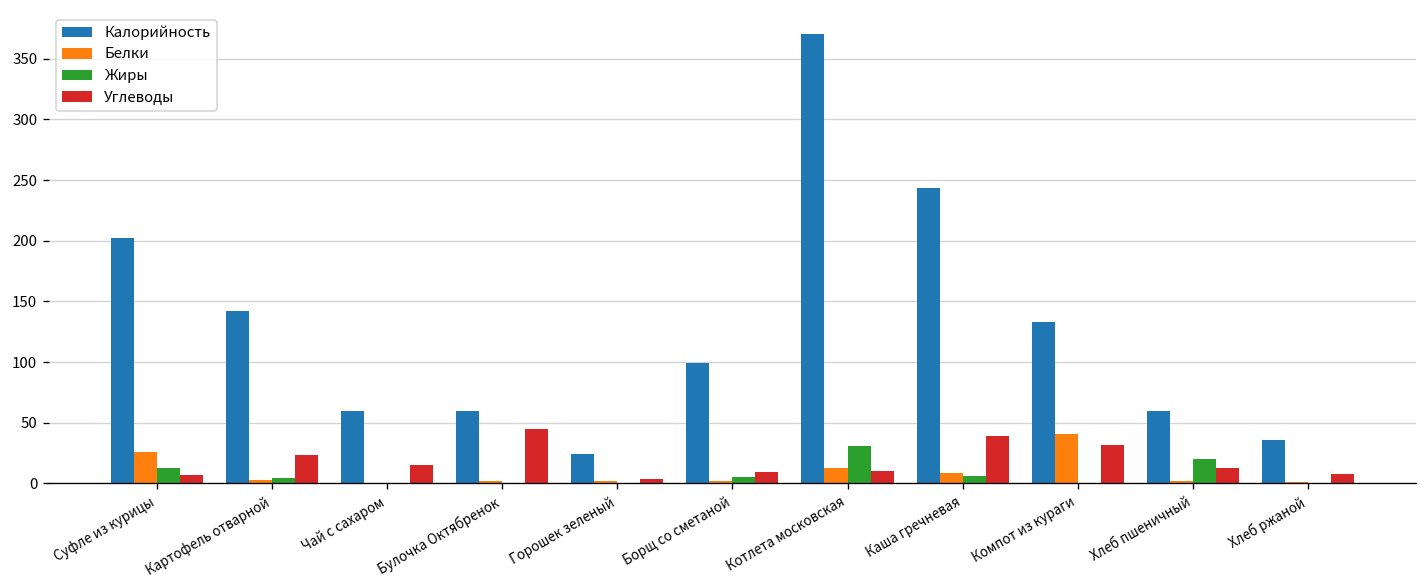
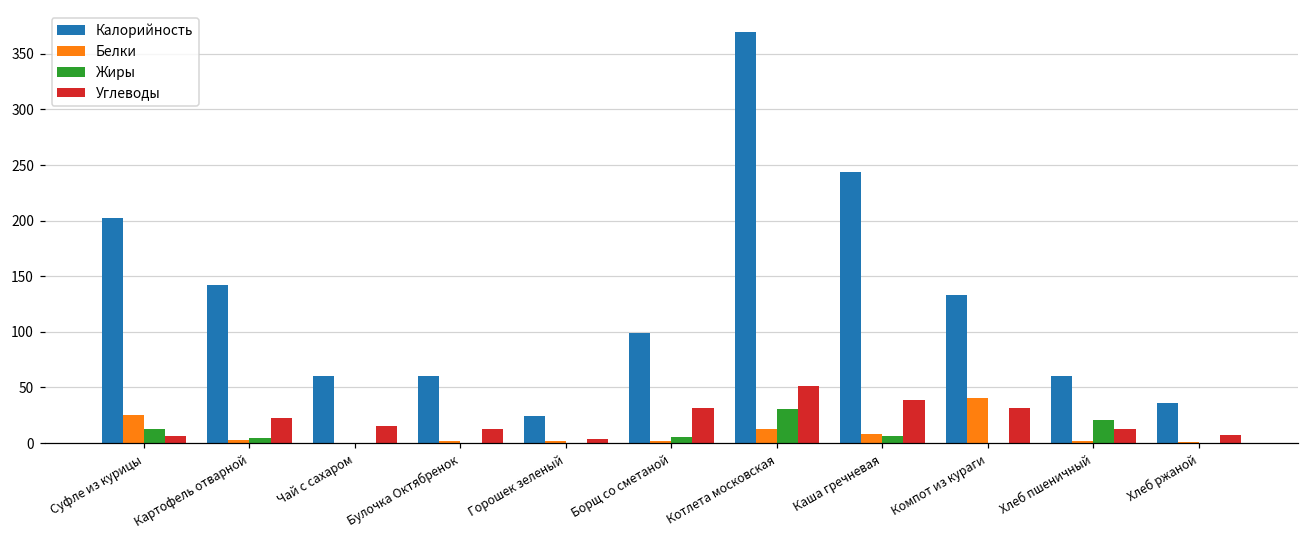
Углеводы, Булочка Октябренок: 45 -> 12
Углеводы, Борщ со сметаной: 9 -> 31
Углеводы, Котлета московская: 10 -> 51
